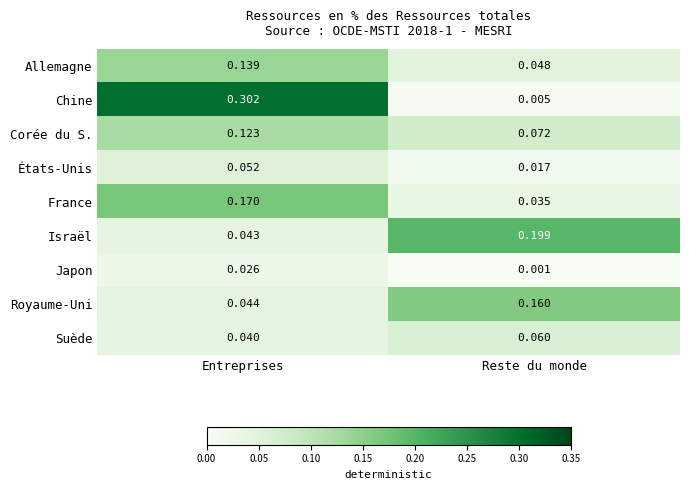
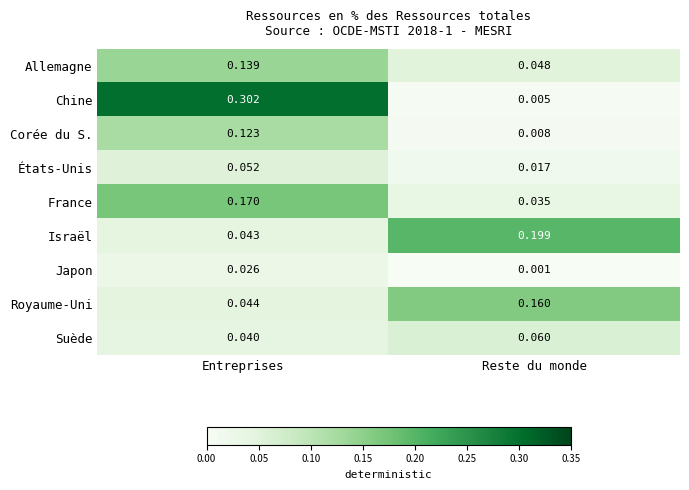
Corée du S., Reste du monde: 0.072 -> 0.008
